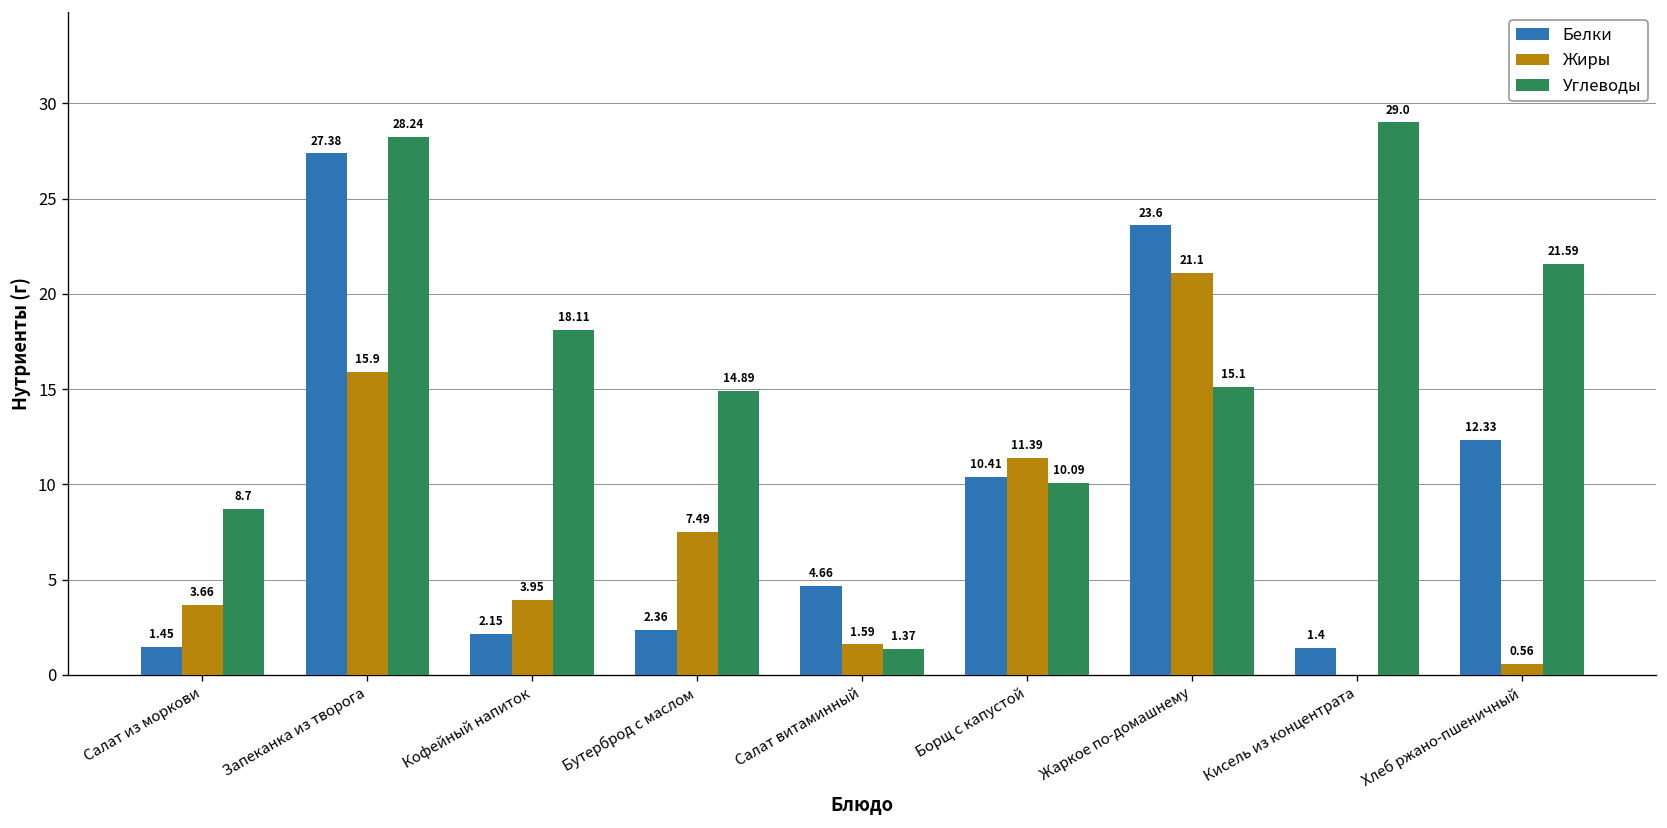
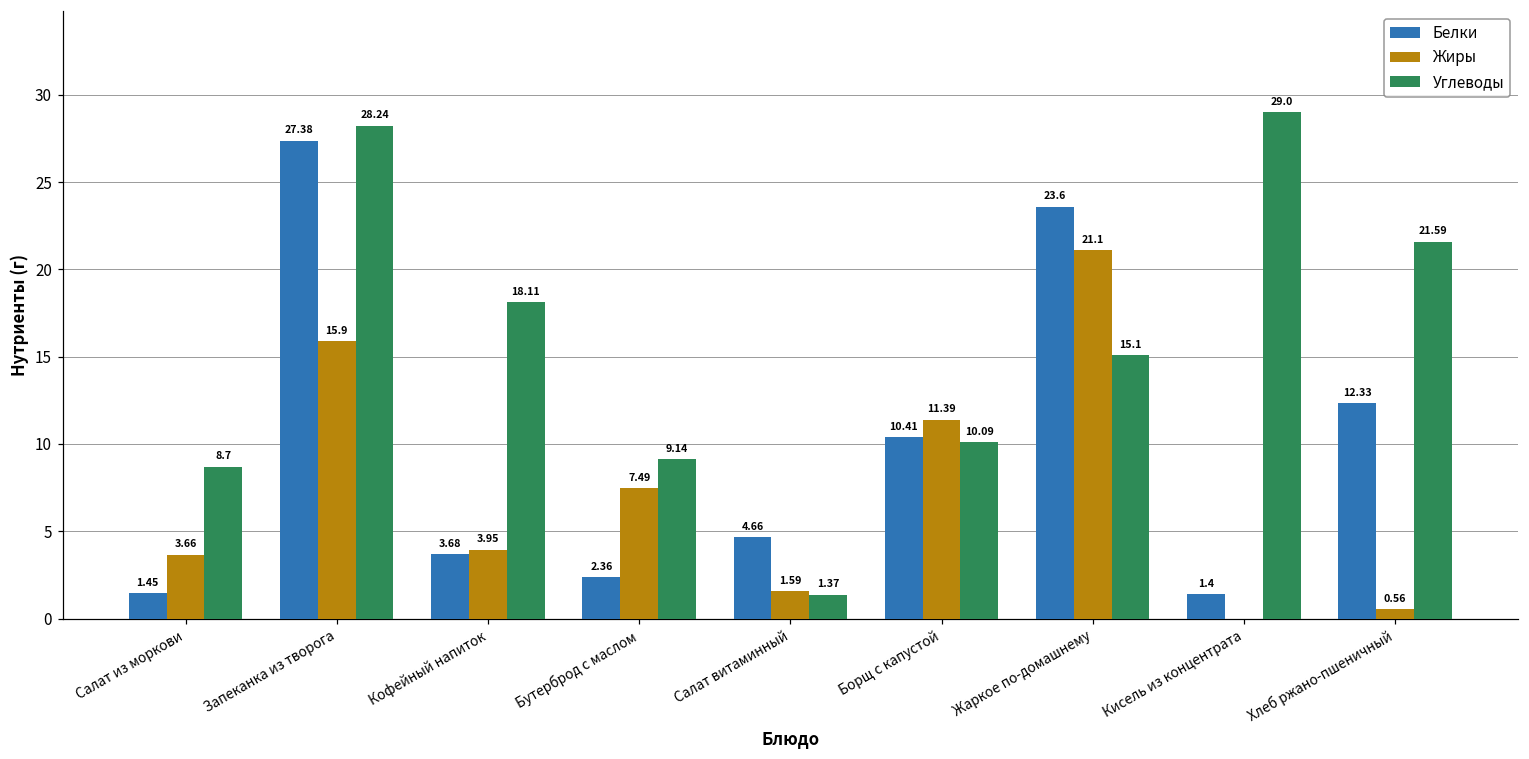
Белки, Кофейный напиток: 2.15 -> 3.68
Углеводы, Бутерброд с маслом: 14.89 -> 9.14
